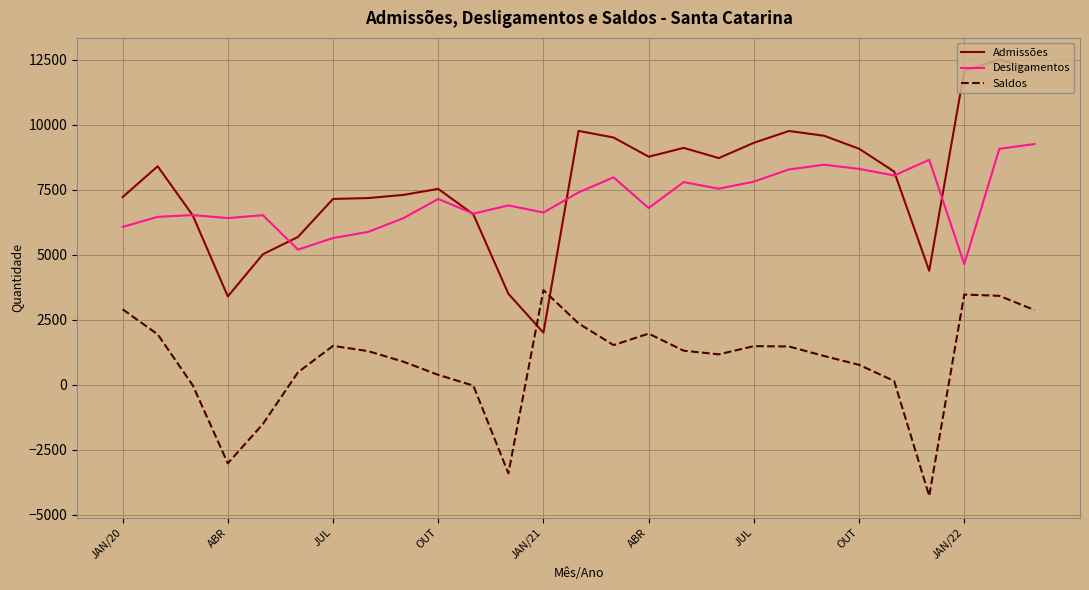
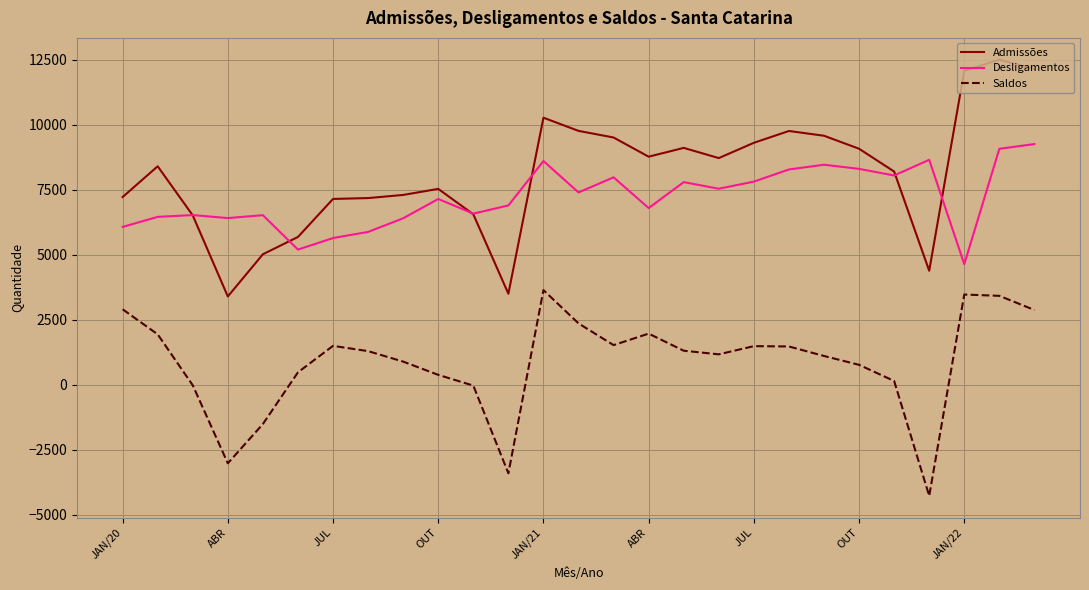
Admissões, JAN/21: 2000 -> 10300
Desligamentos, JAN/21: 6600 -> 8600
